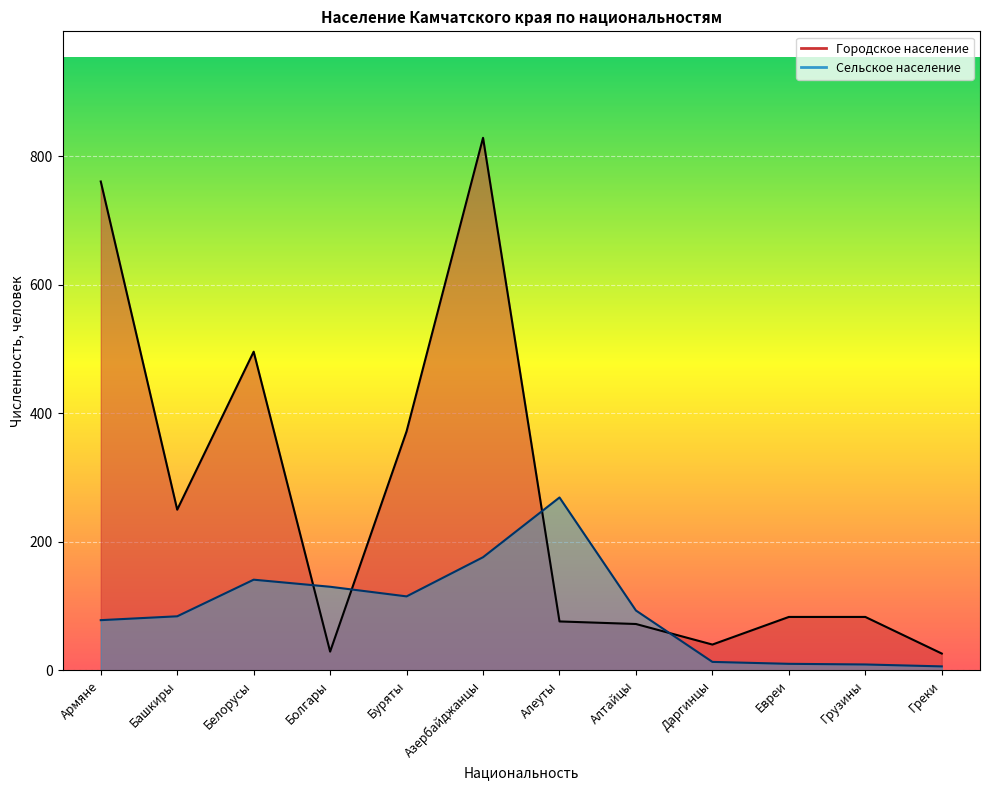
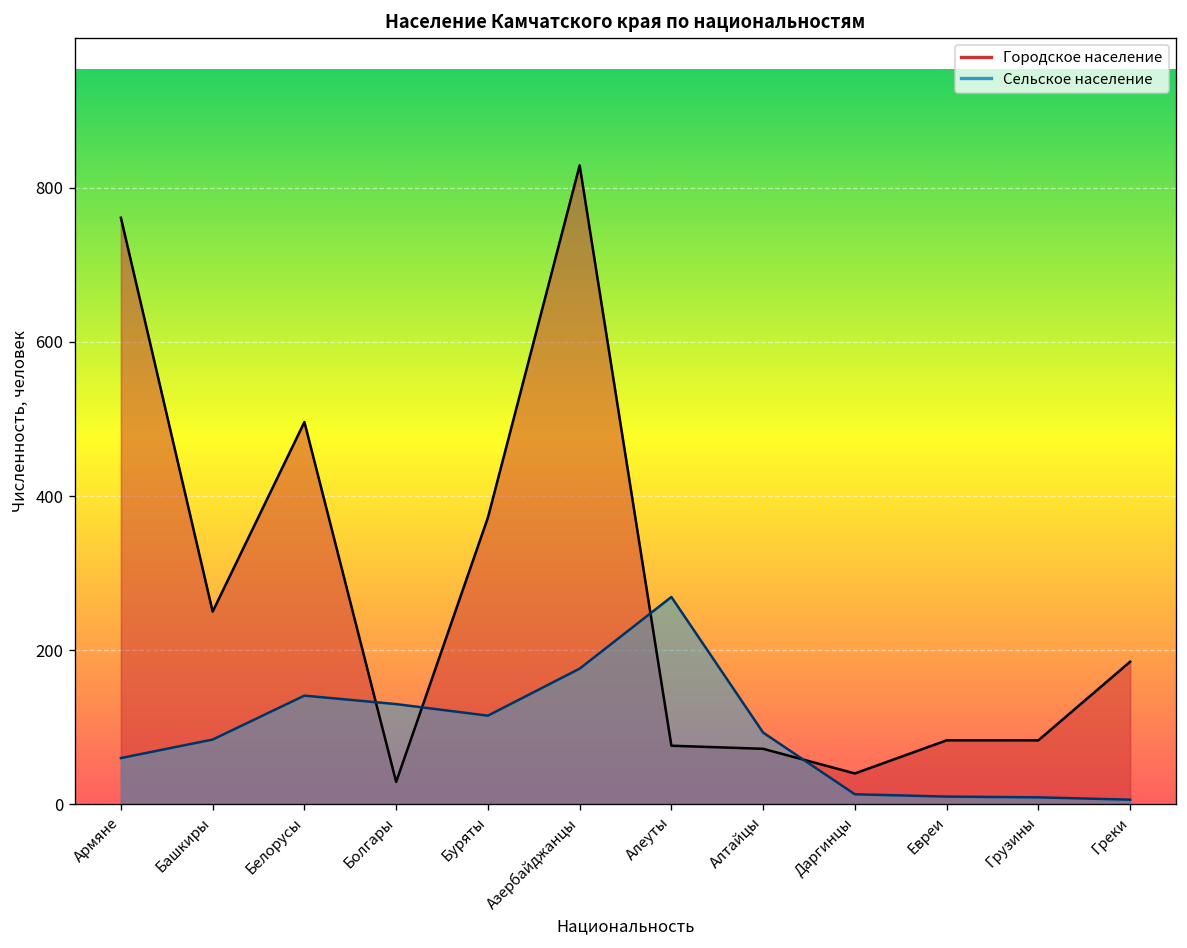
Сельское население, Армяне: 80 -> 60
Городское население, Греки: 30 -> 190
